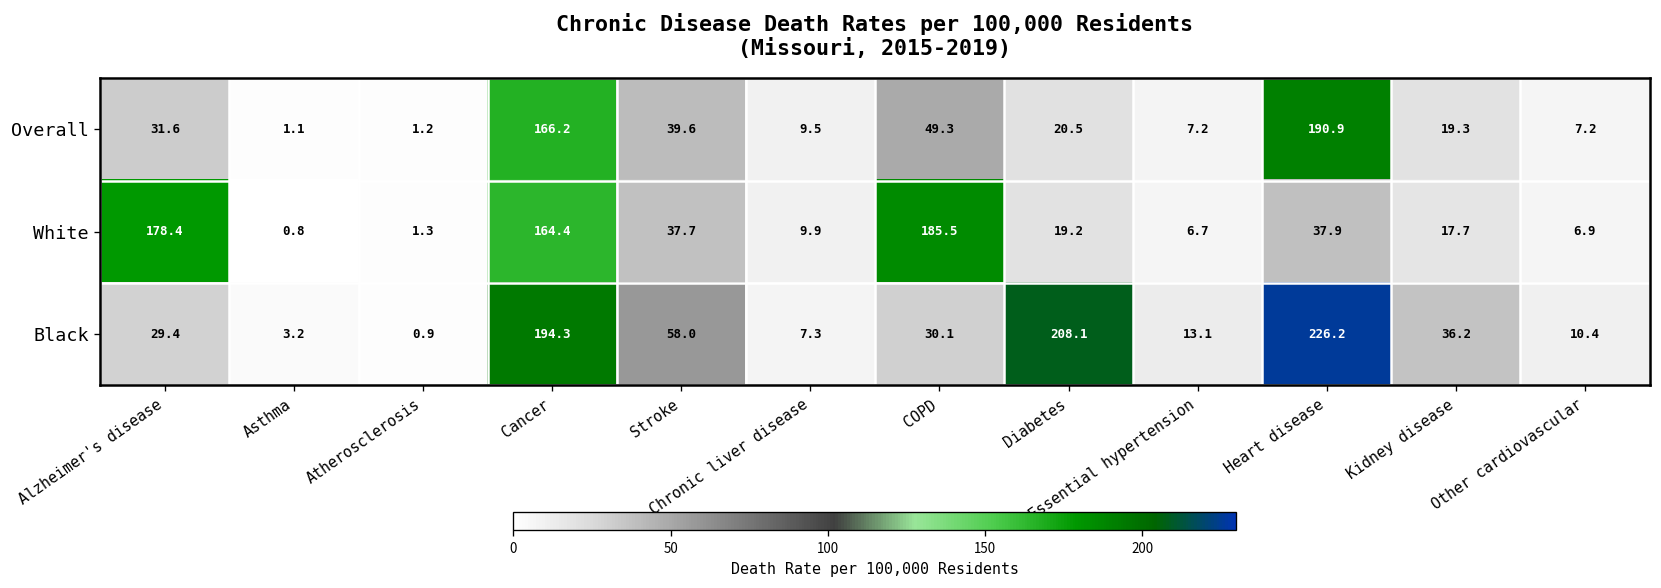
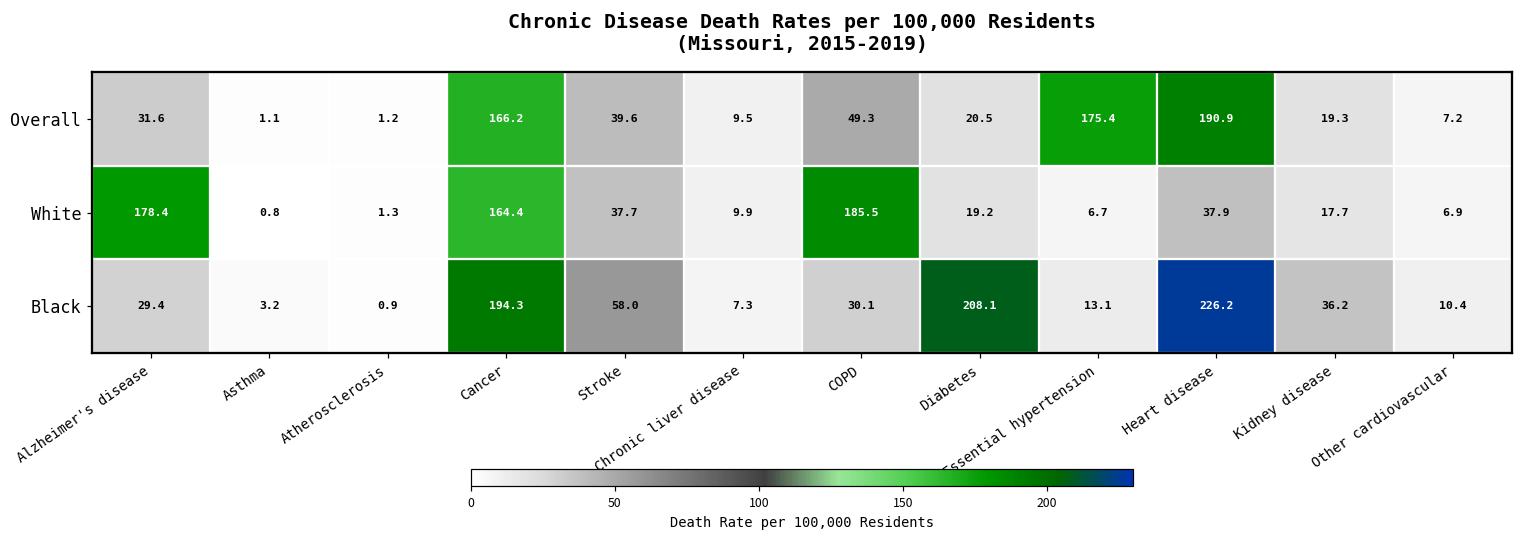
Overall, Essential hypertension: 7.2 -> 175.4
